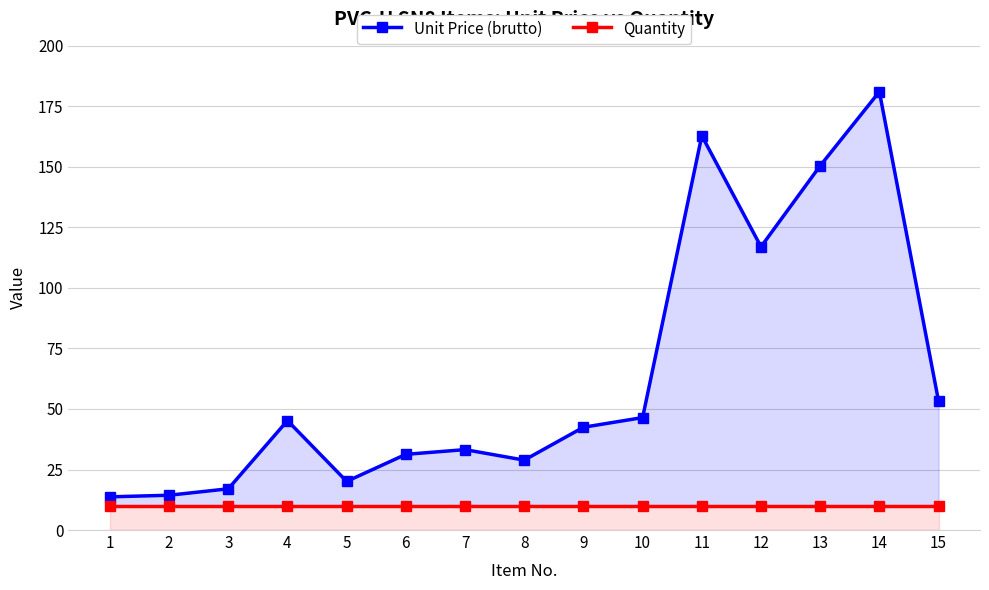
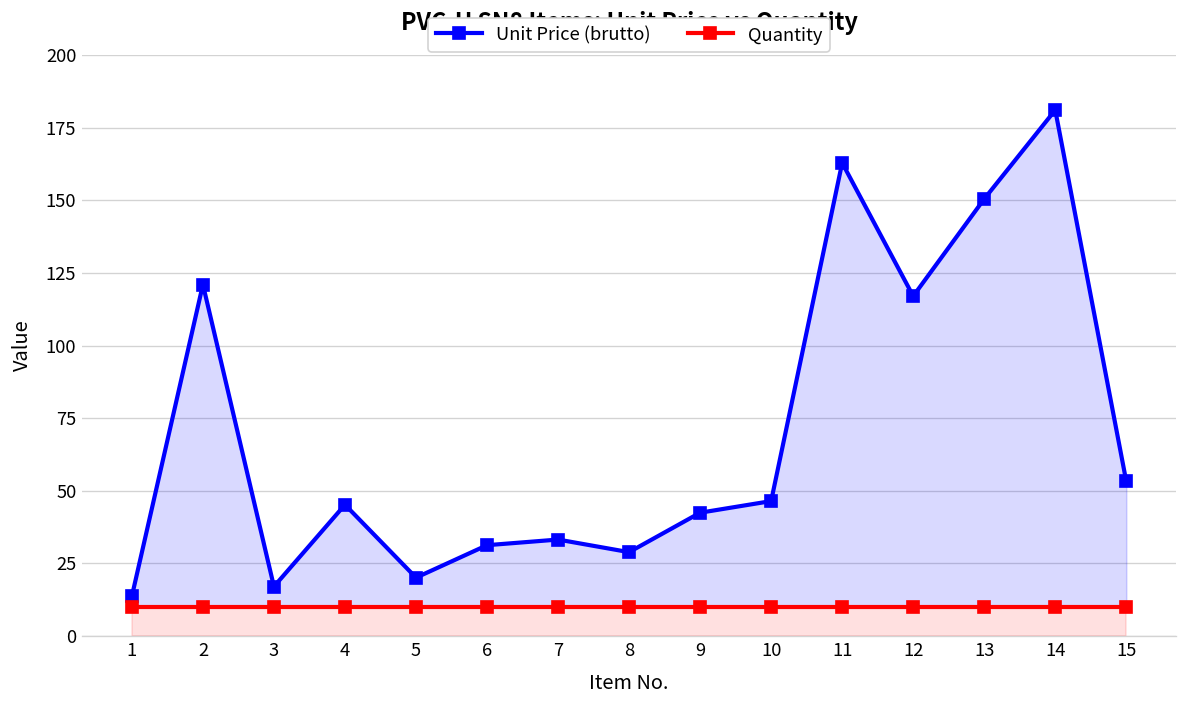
Unit Price (brutto), 2: 14 -> 121
